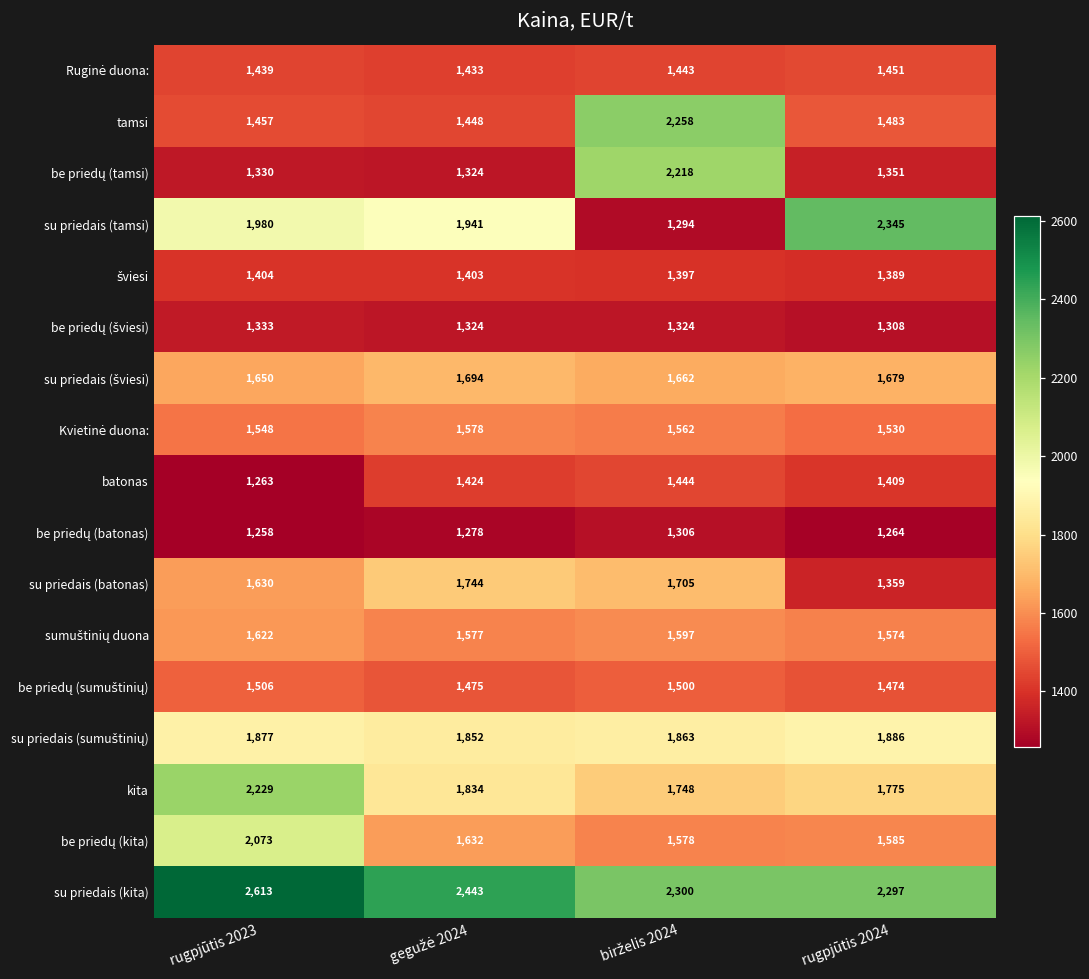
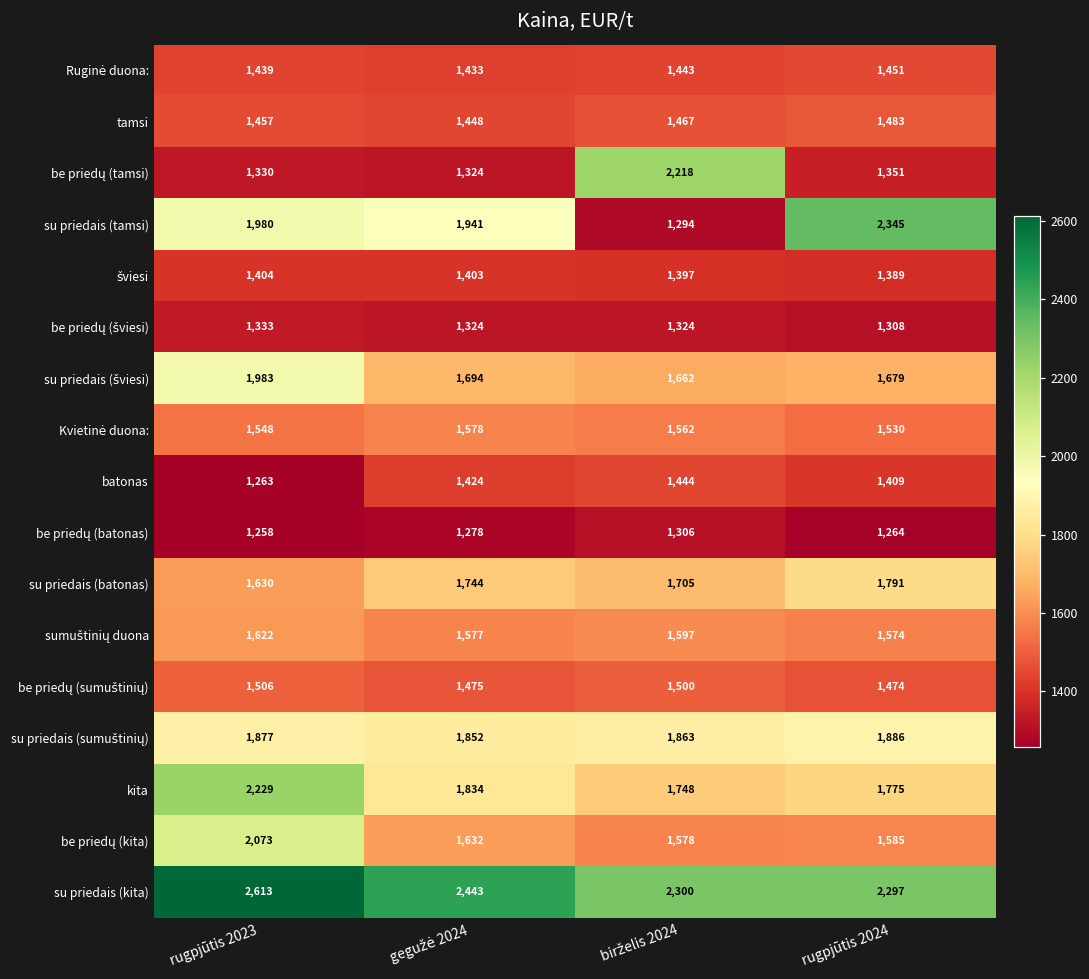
tamsi, birželis 2024: 2,258 -> 1,467
su priedais (šviesi), rugpjūtis 2023: 1,650 -> 1,983
su priedais (batonas), rugpjūtis 2024: 1,359 -> 1,791
